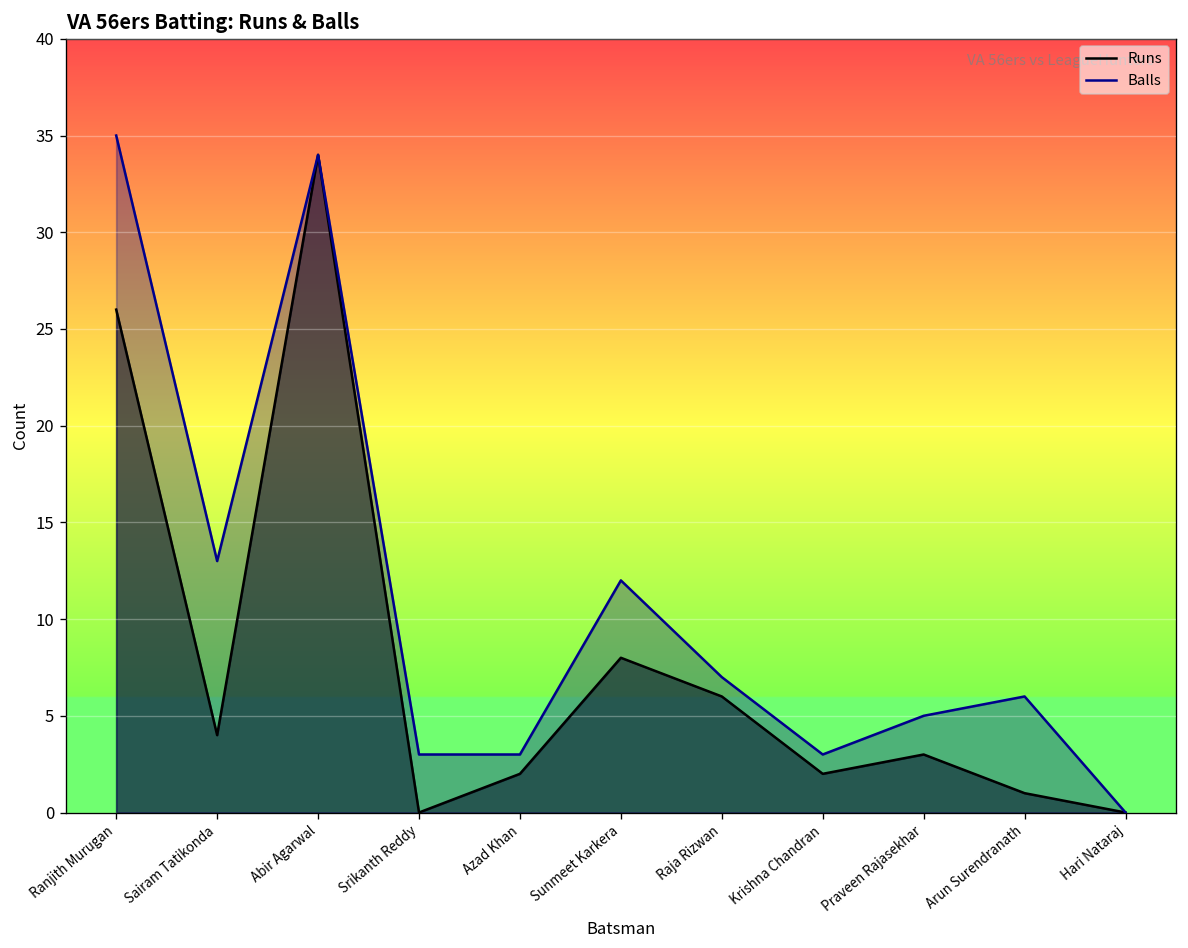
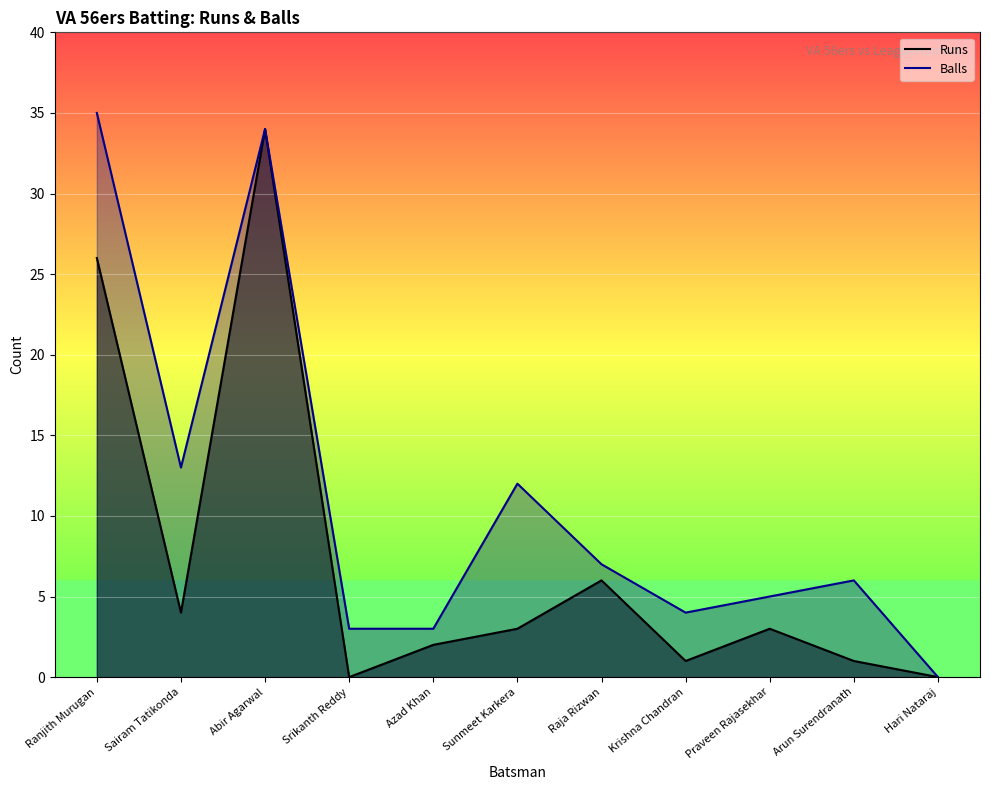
Runs, Sunmeet Karkera: 8 -> 3
Runs, Krishna Chandran: 2 -> 1
Balls, Krishna Chandran: 3 -> 4
